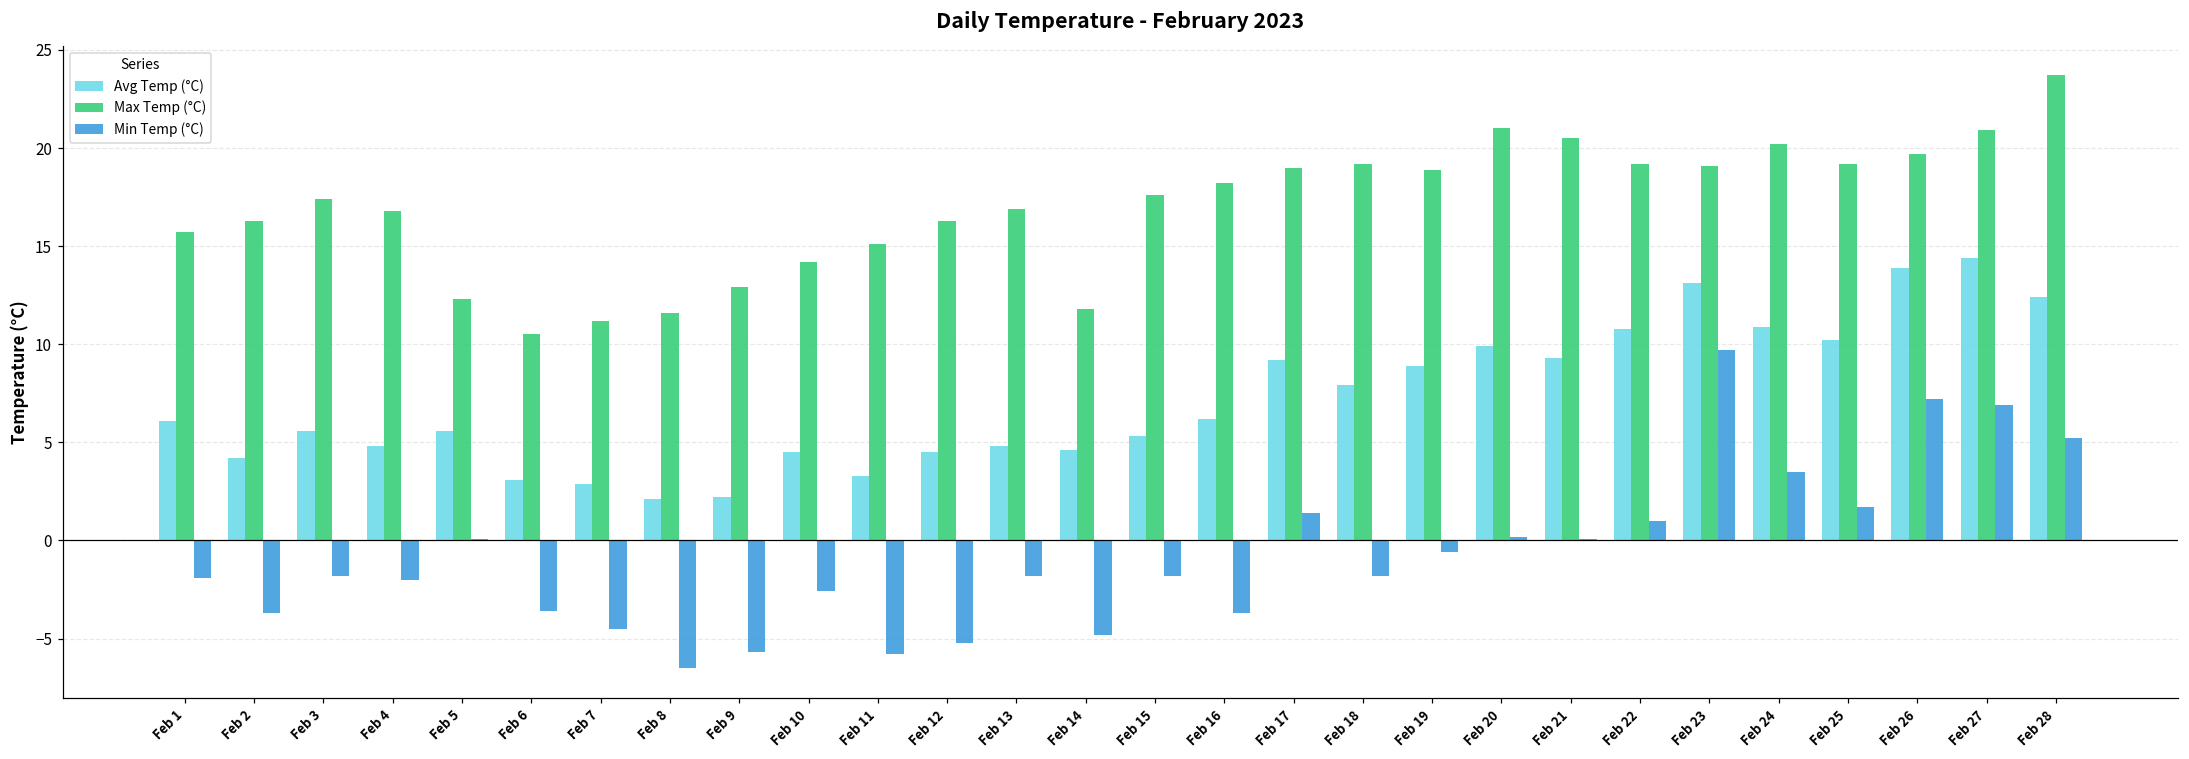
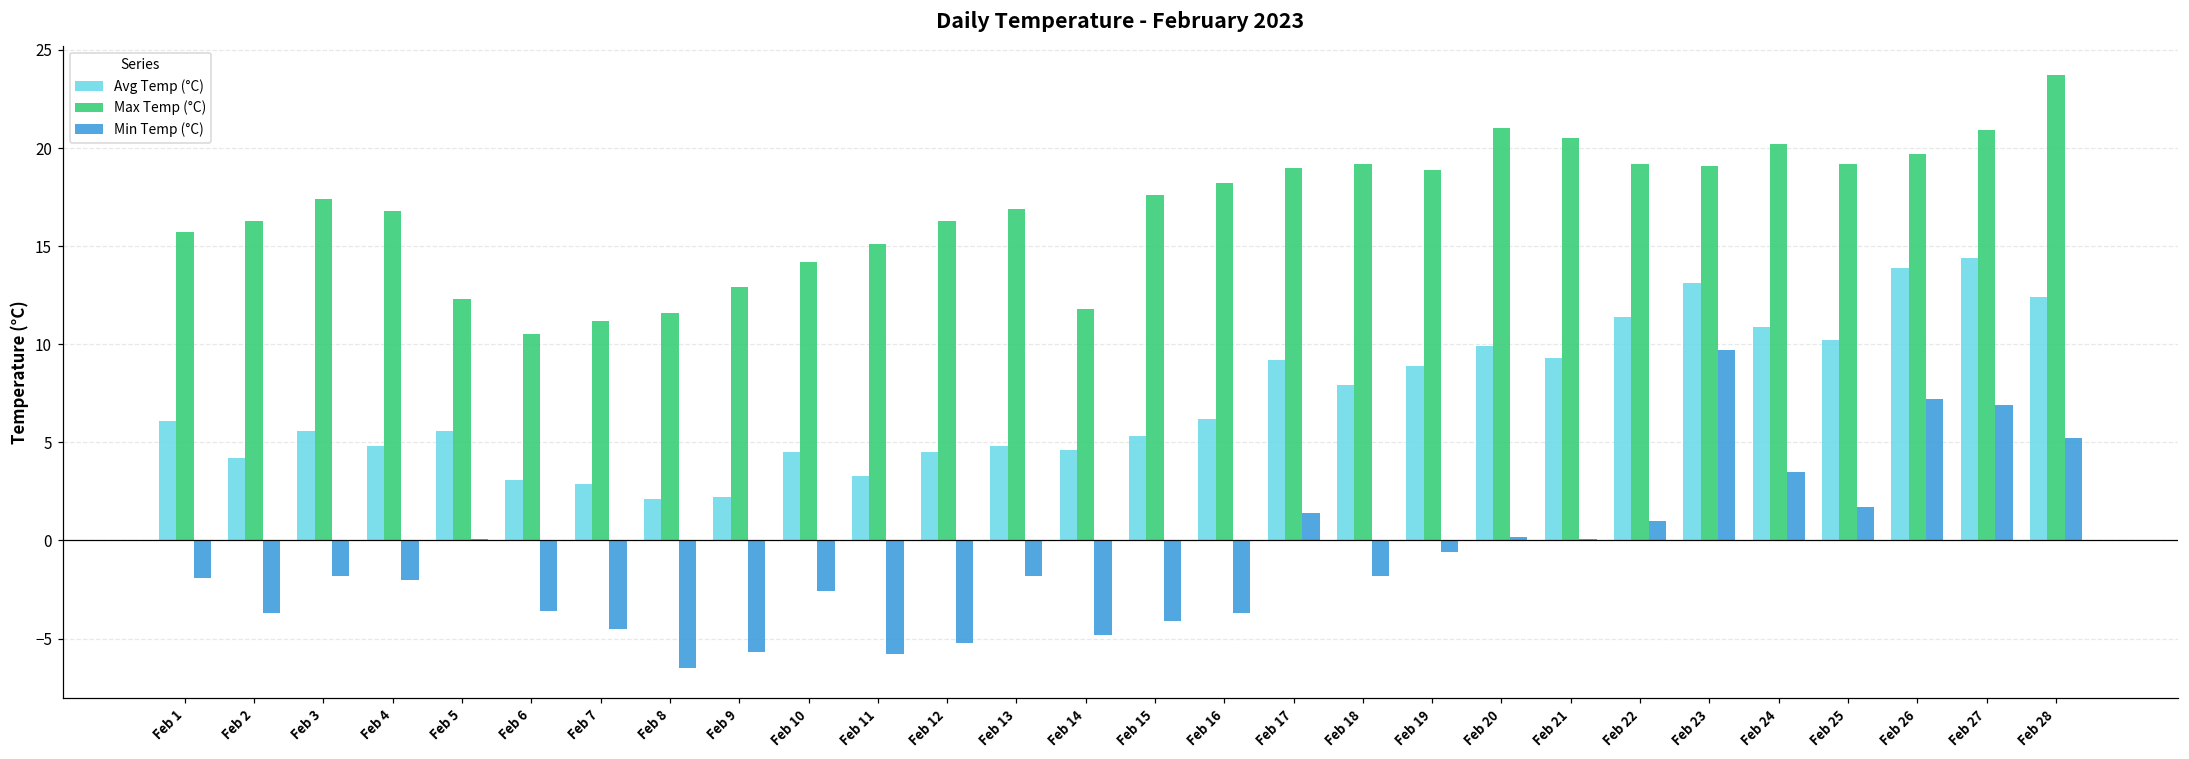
Min Temp (°C), Feb 15: -1.8 -> -4.1
Avg Temp (°C), Feb 22: 10.8 -> 11.4
